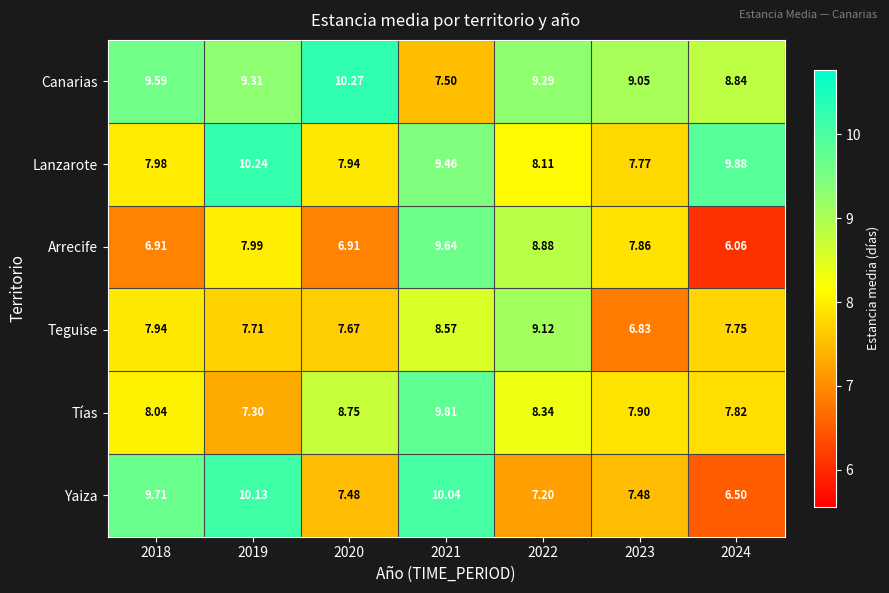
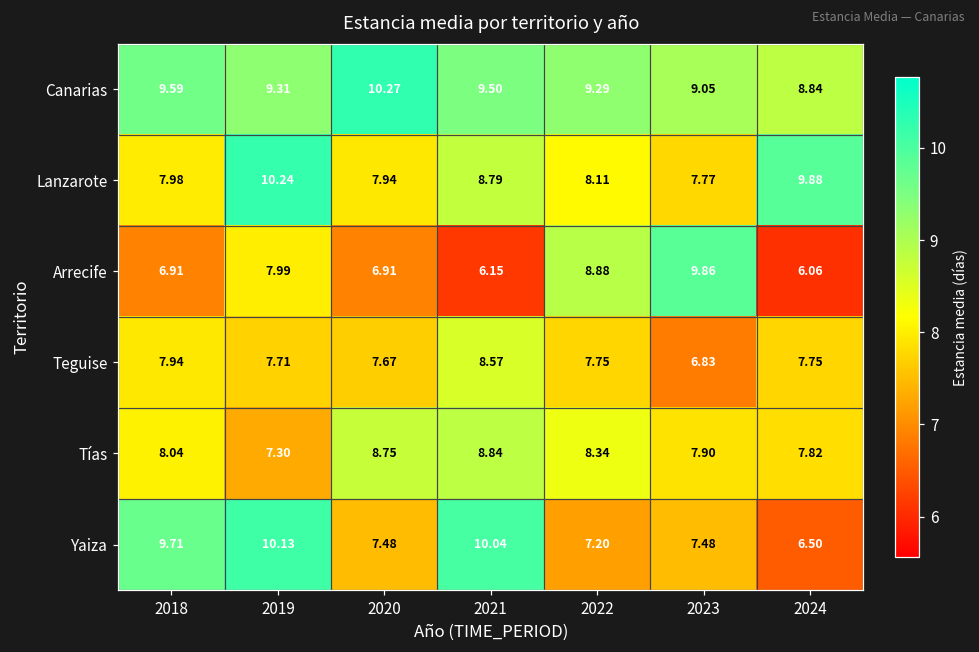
Canarias, 2021: 7.50 -> 9.50
Lanzarote, 2021: 9.46 -> 8.79
Arrecife, 2021: 9.64 -> 6.15
Arrecife, 2023: 7.86 -> 9.86
Teguise, 2022: 9.12 -> 7.75
Tías, 2021: 9.81 -> 8.84
